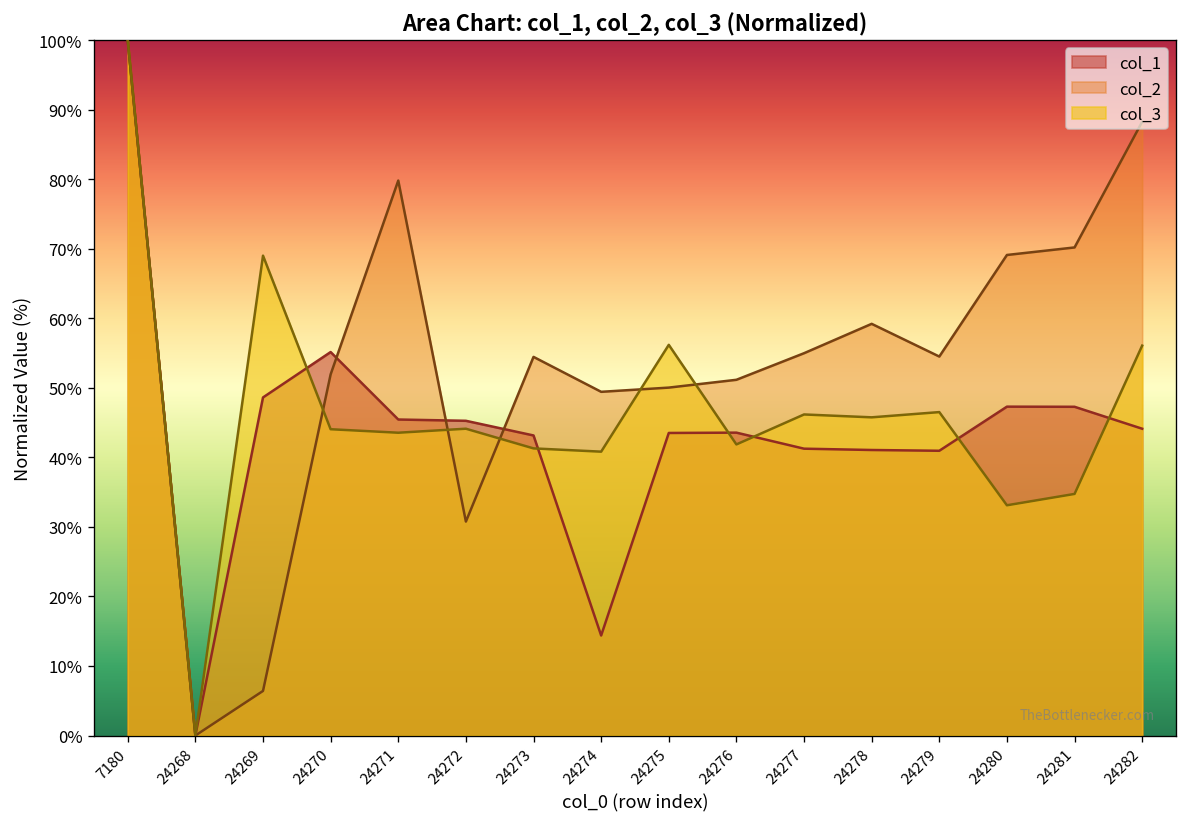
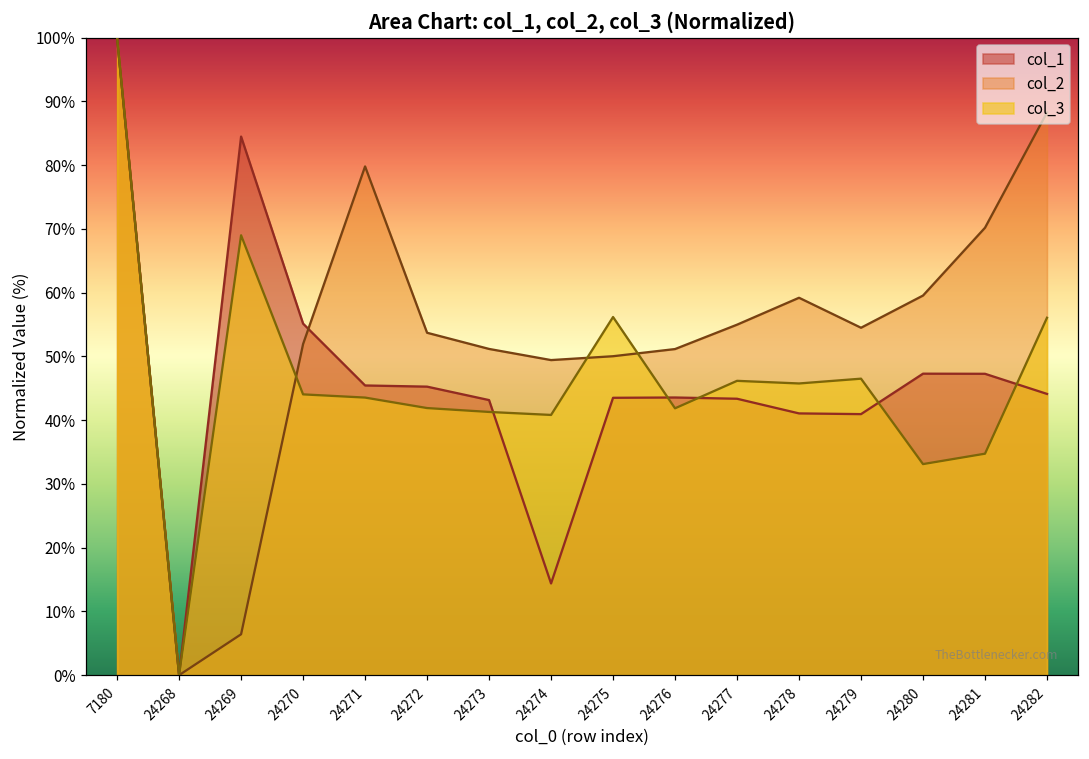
col_1, 24269: 49% -> 84%
col_2, 24272: 31% -> 54%
col_3, 24272: 44% -> 42%
col_2, 24273: 54% -> 51%
col_1, 24277: 41% -> 43%
col_2, 24280: 69% -> 60%
